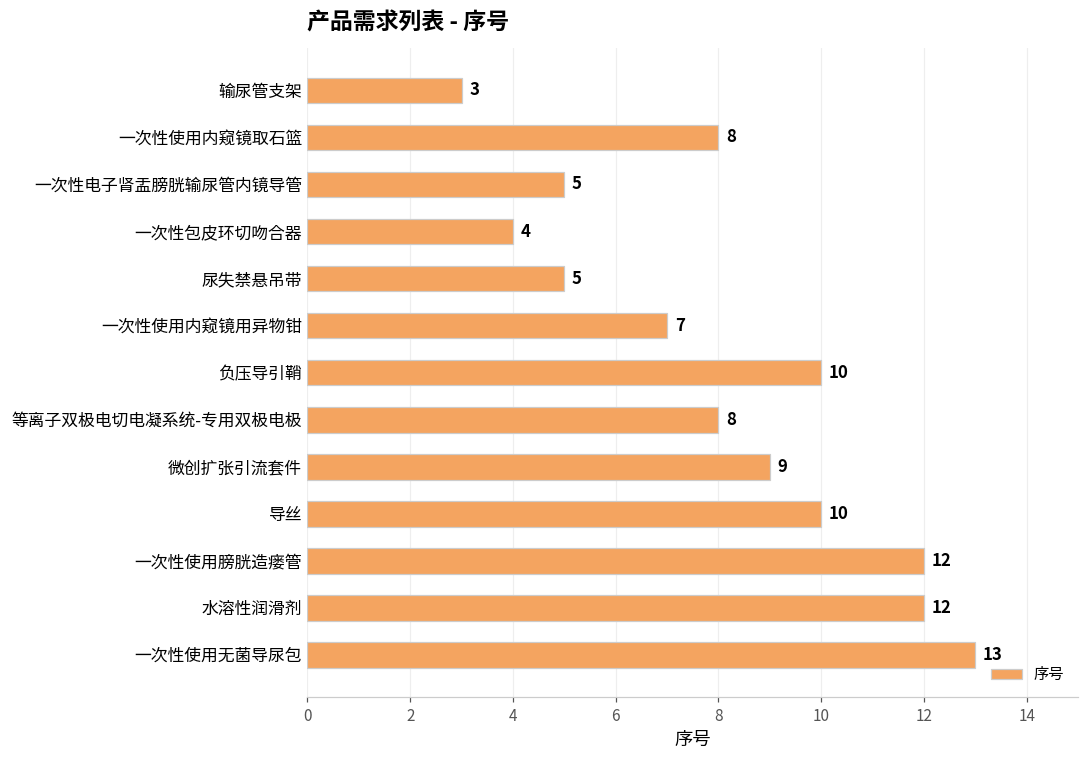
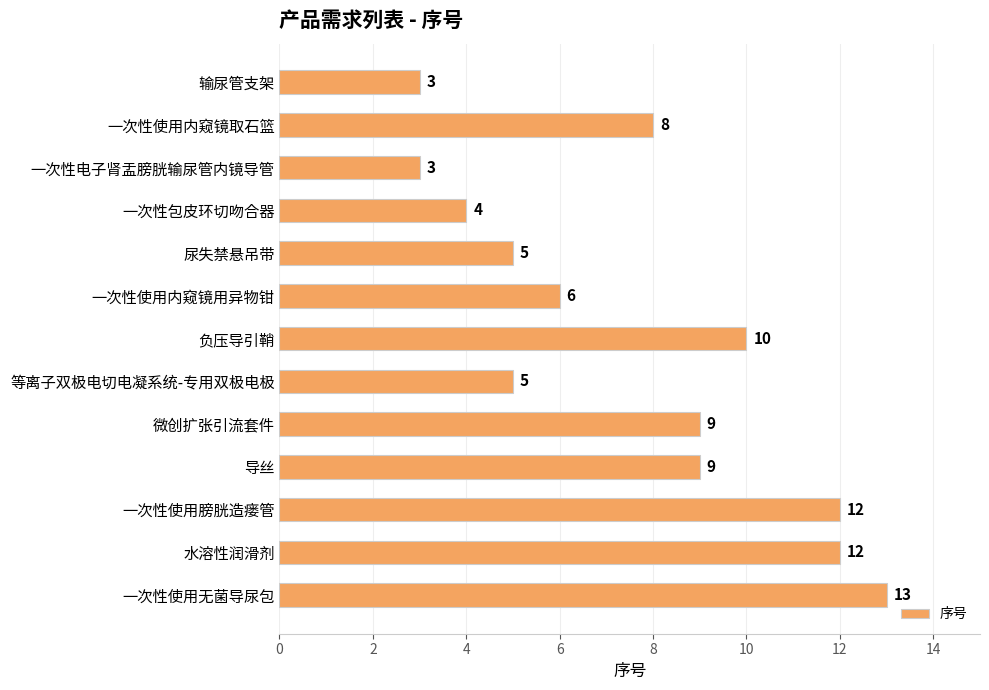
一次性电子肾盂膀胱输尿管内镜导管: 5 -> 3
一次性使用内窥镜用异物钳: 7 -> 6
等离子双极电切电凝系统-专用双极电极: 8 -> 5
导丝: 10 -> 9
